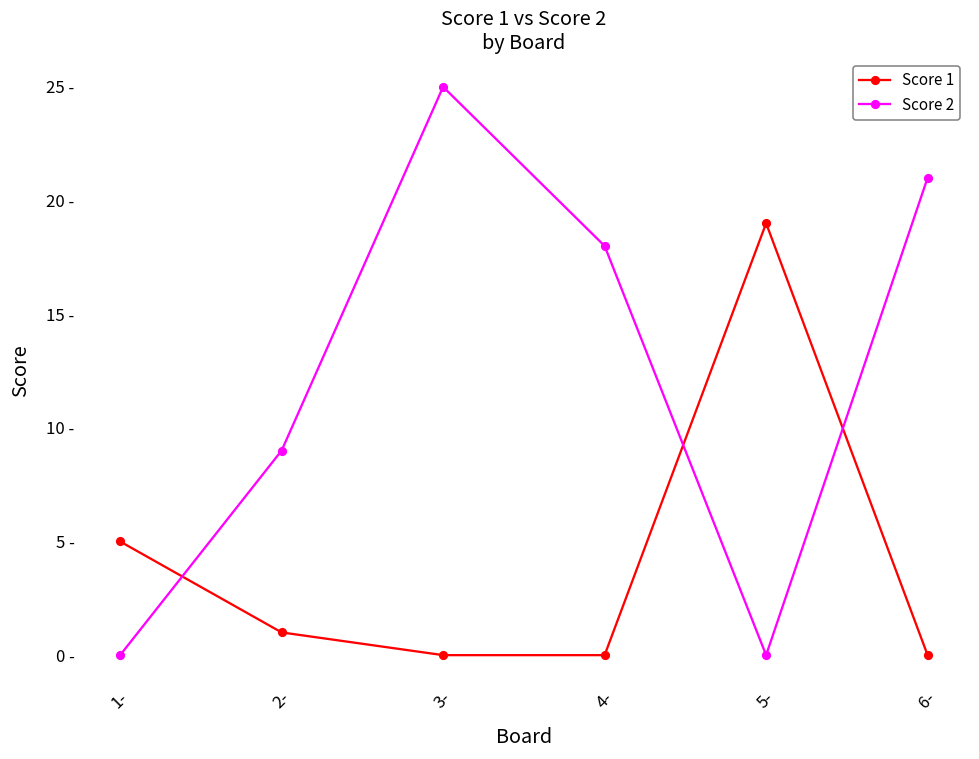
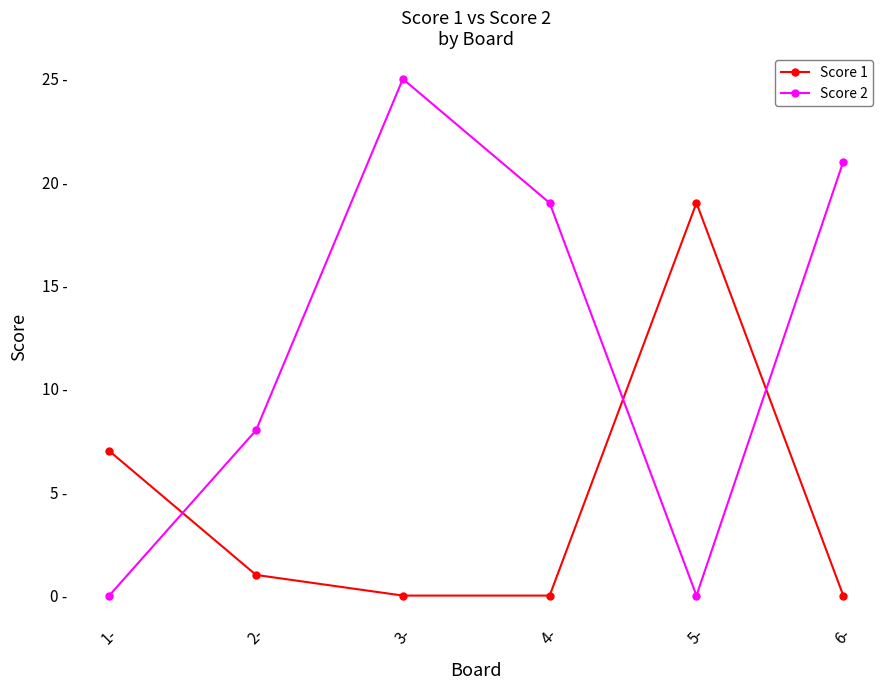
Score 1, 1-: 5 - -> 7 -
Score 2, 2-: 9 - -> 8 -
Score 2, 4-: 18 - -> 19 -
